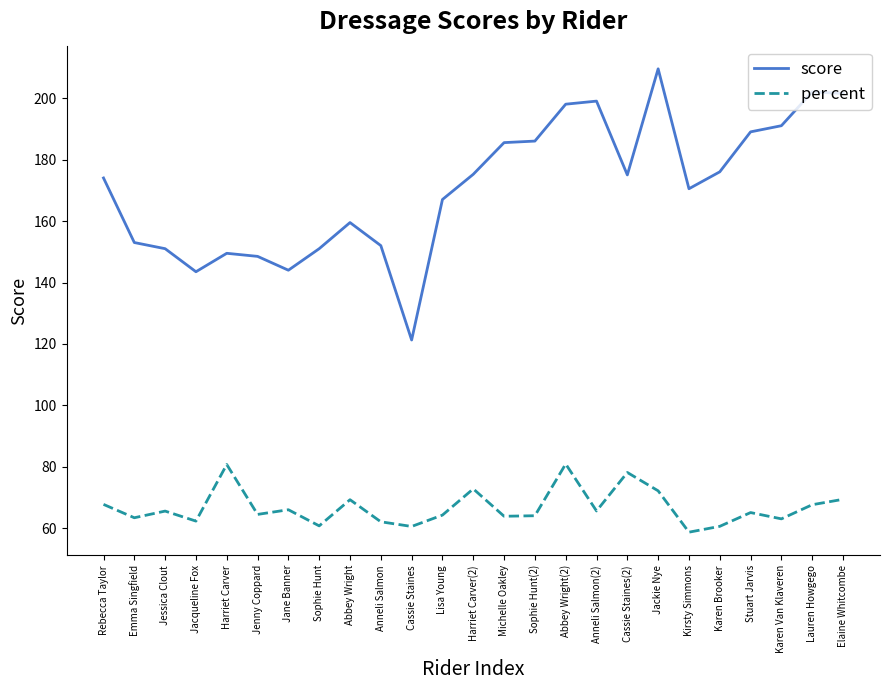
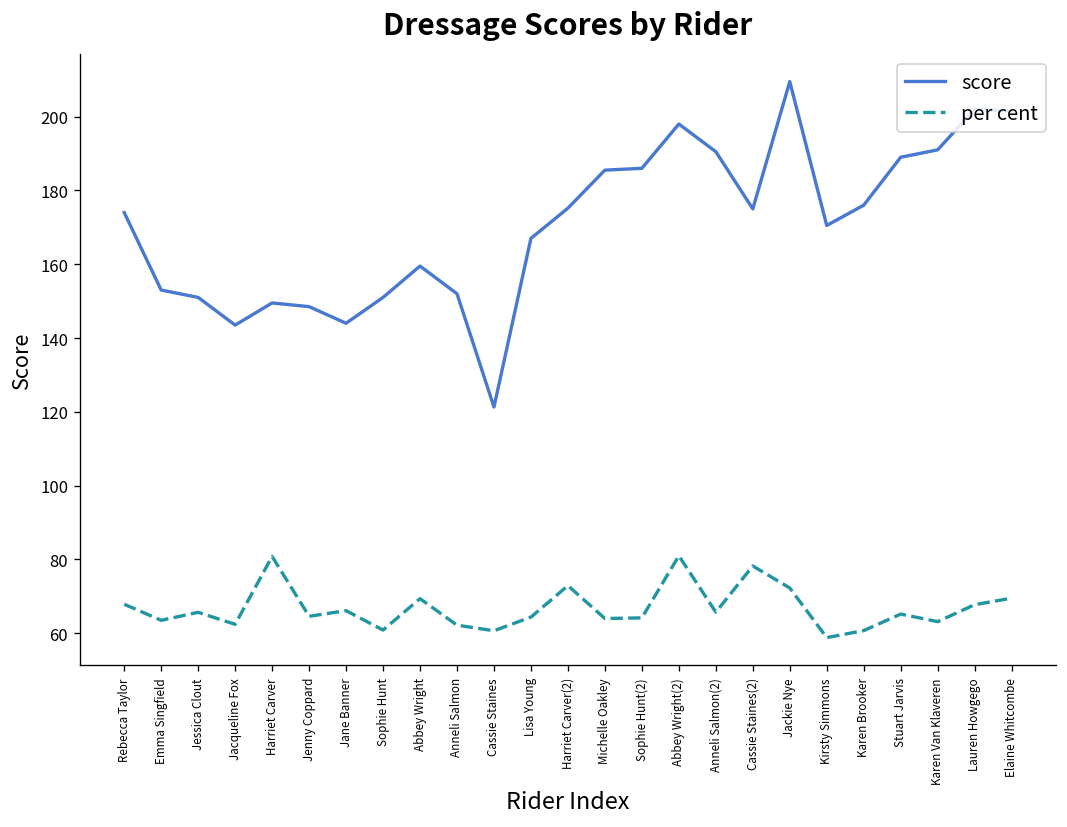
score, Anneli Salmon(2): 199 -> 191
